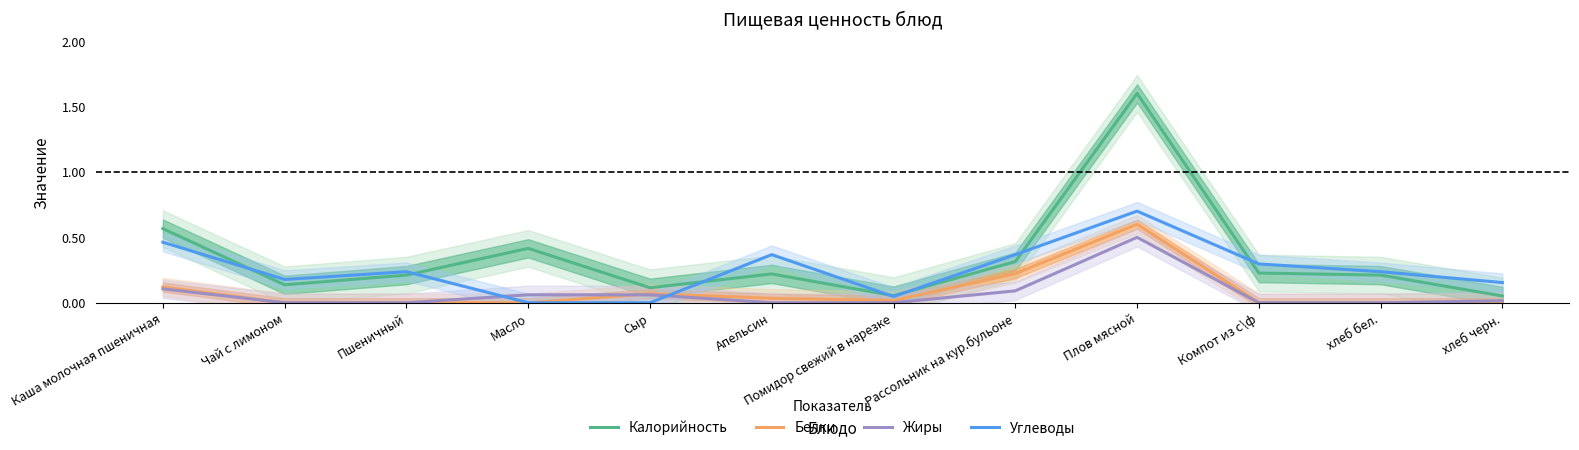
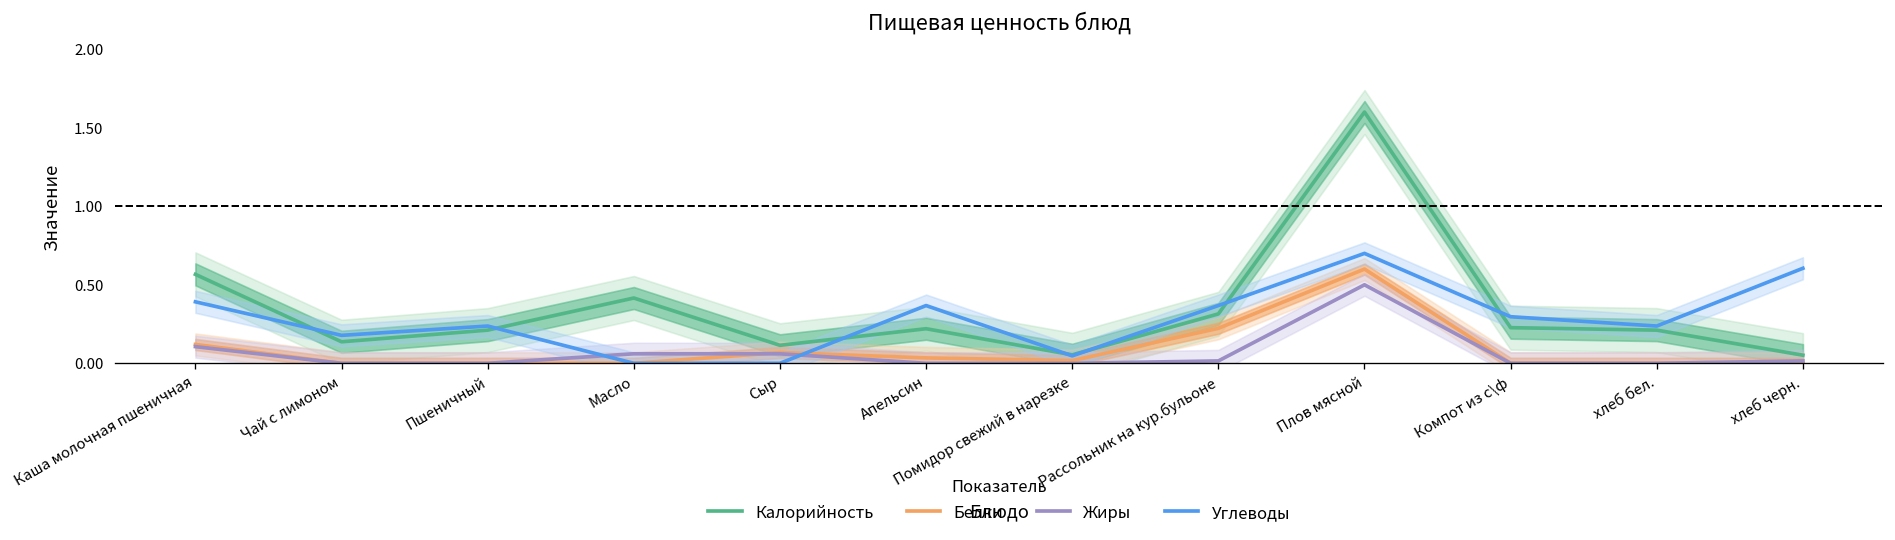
Углеводы, Каша молочная пшеничная: 0.46 -> 0.39
Жиры, Рассольник на кур.бульоне: 0.09 -> 0.02
Углеводы, хлеб черн.: 0.15 -> 0.61
